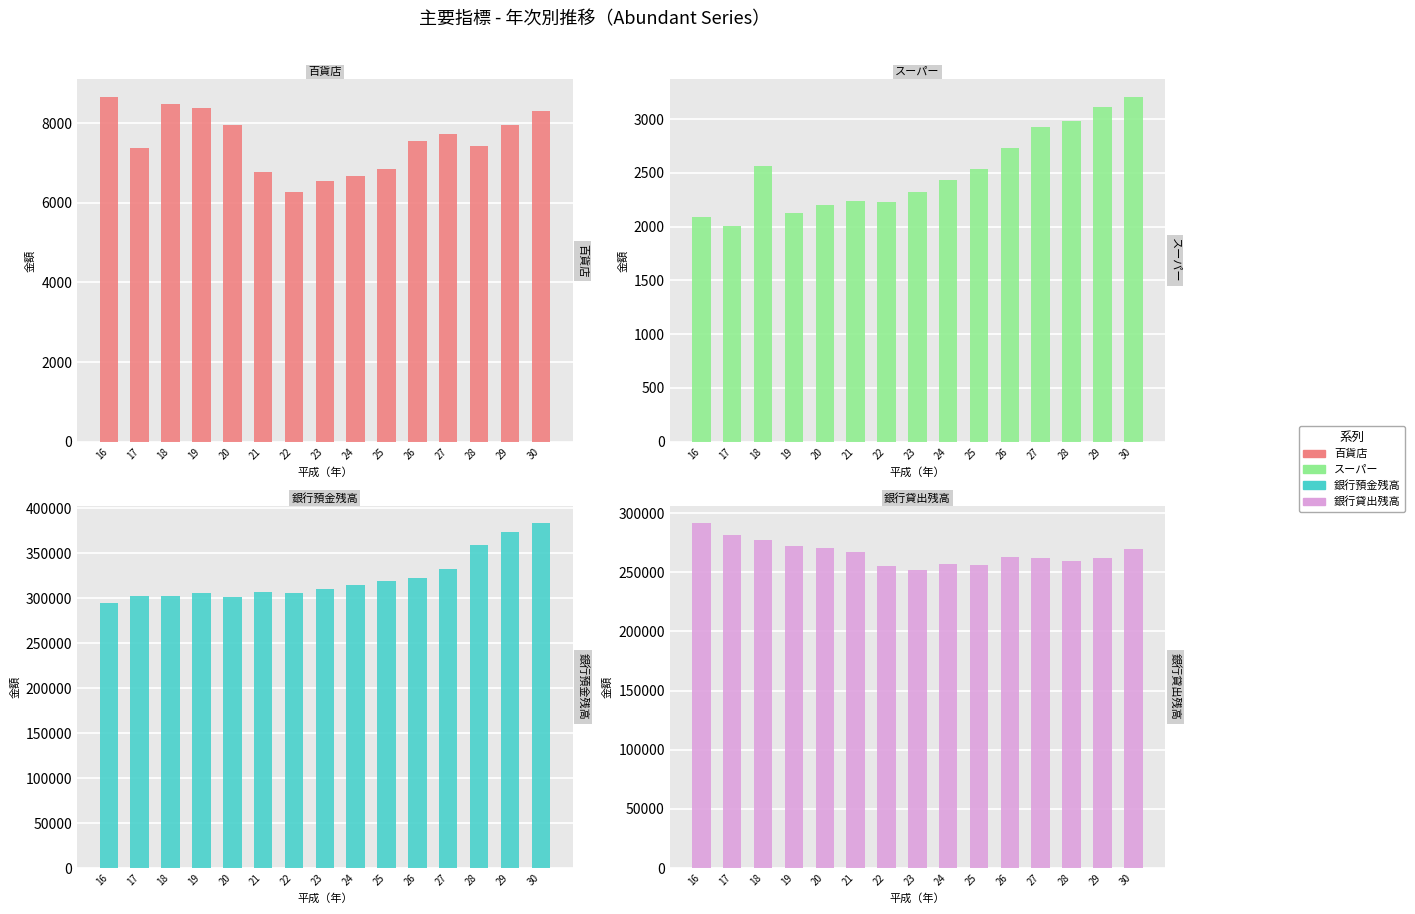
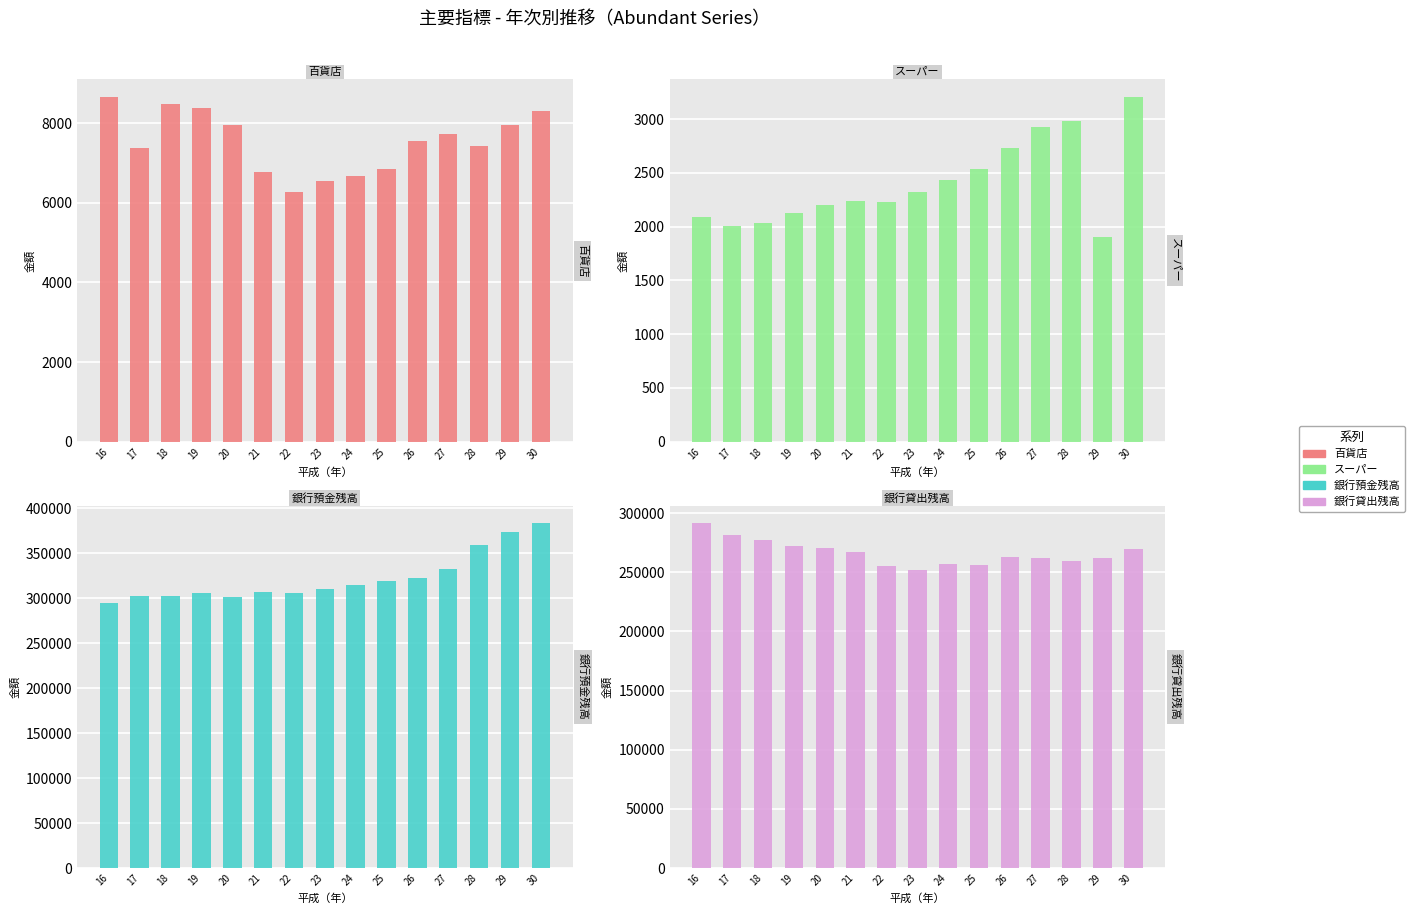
スーパー, 18: 2570 -> 2040
スーパー, 29: 3110 -> 1900
